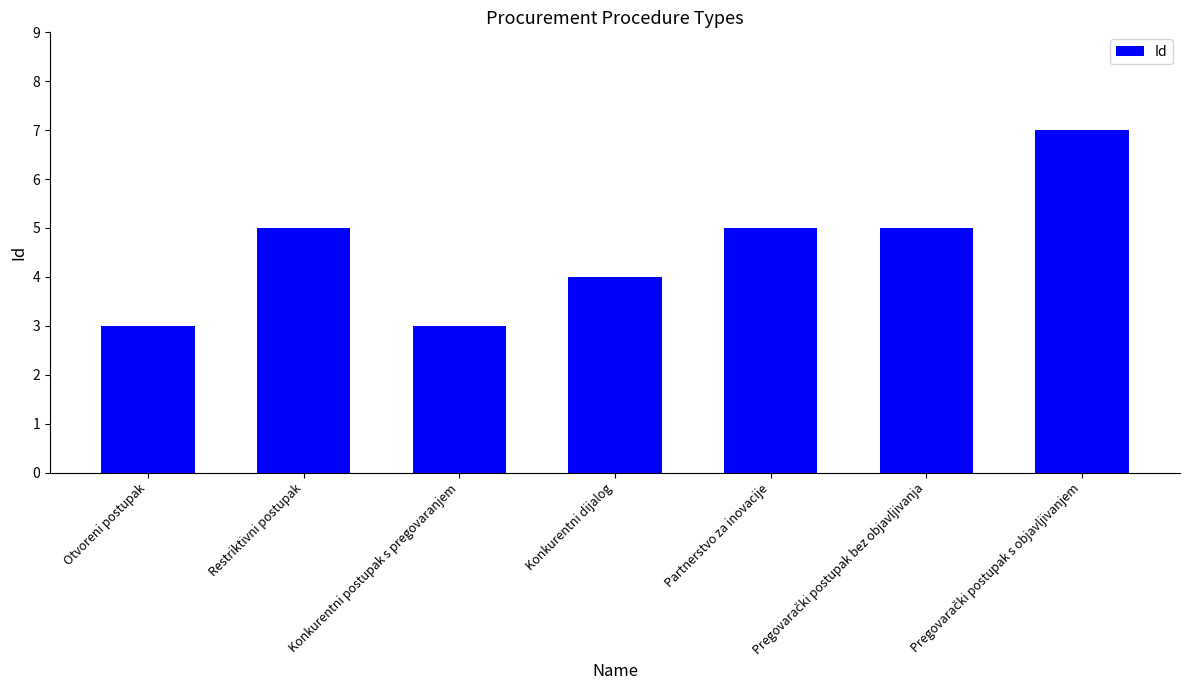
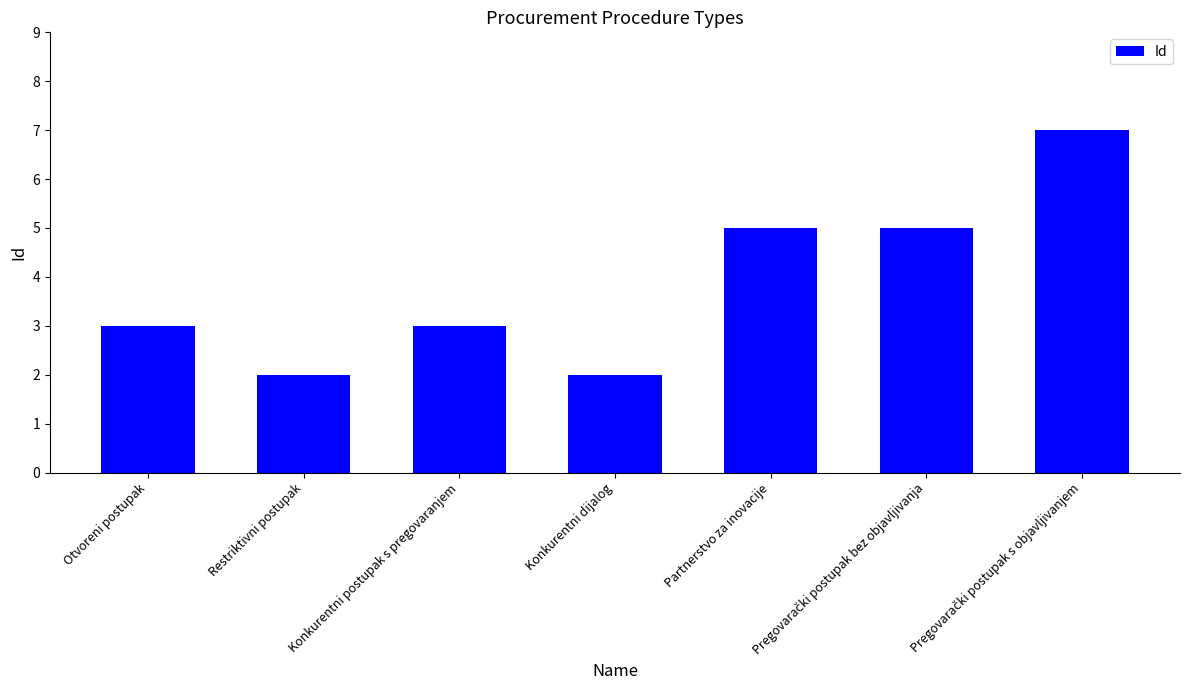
Restriktivni postupak: 5 -> 2
Konkurentni dijalog: 4 -> 2
